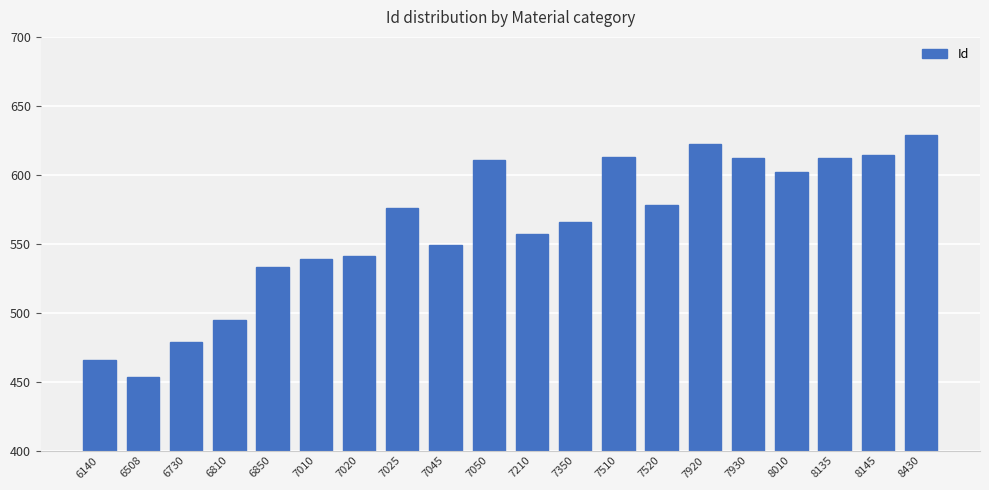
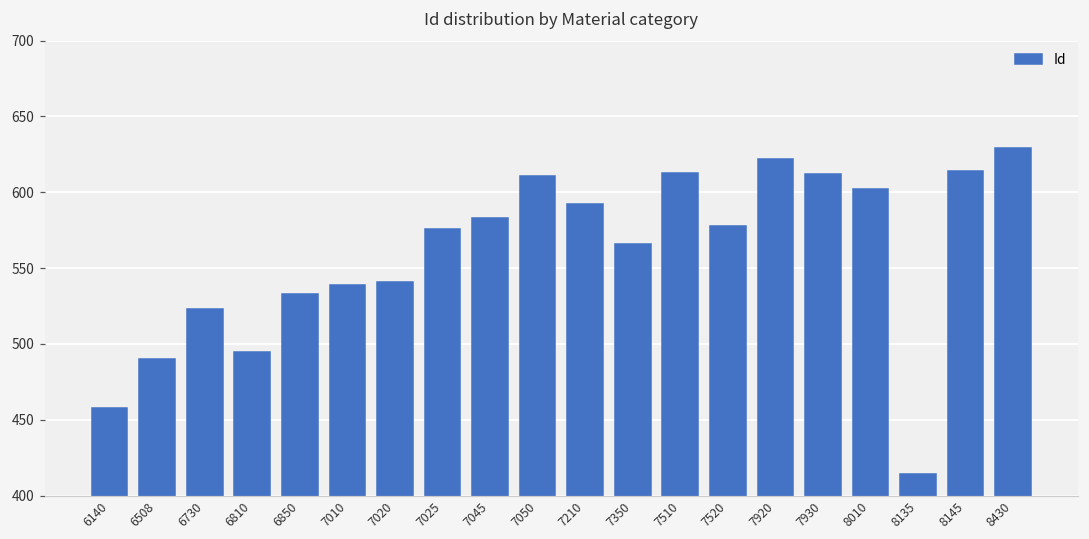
6140: 466 -> 458
6508: 453 -> 490
6730: 479 -> 523
7045: 549 -> 583
7210: 557 -> 592
8135: 612 -> 414
